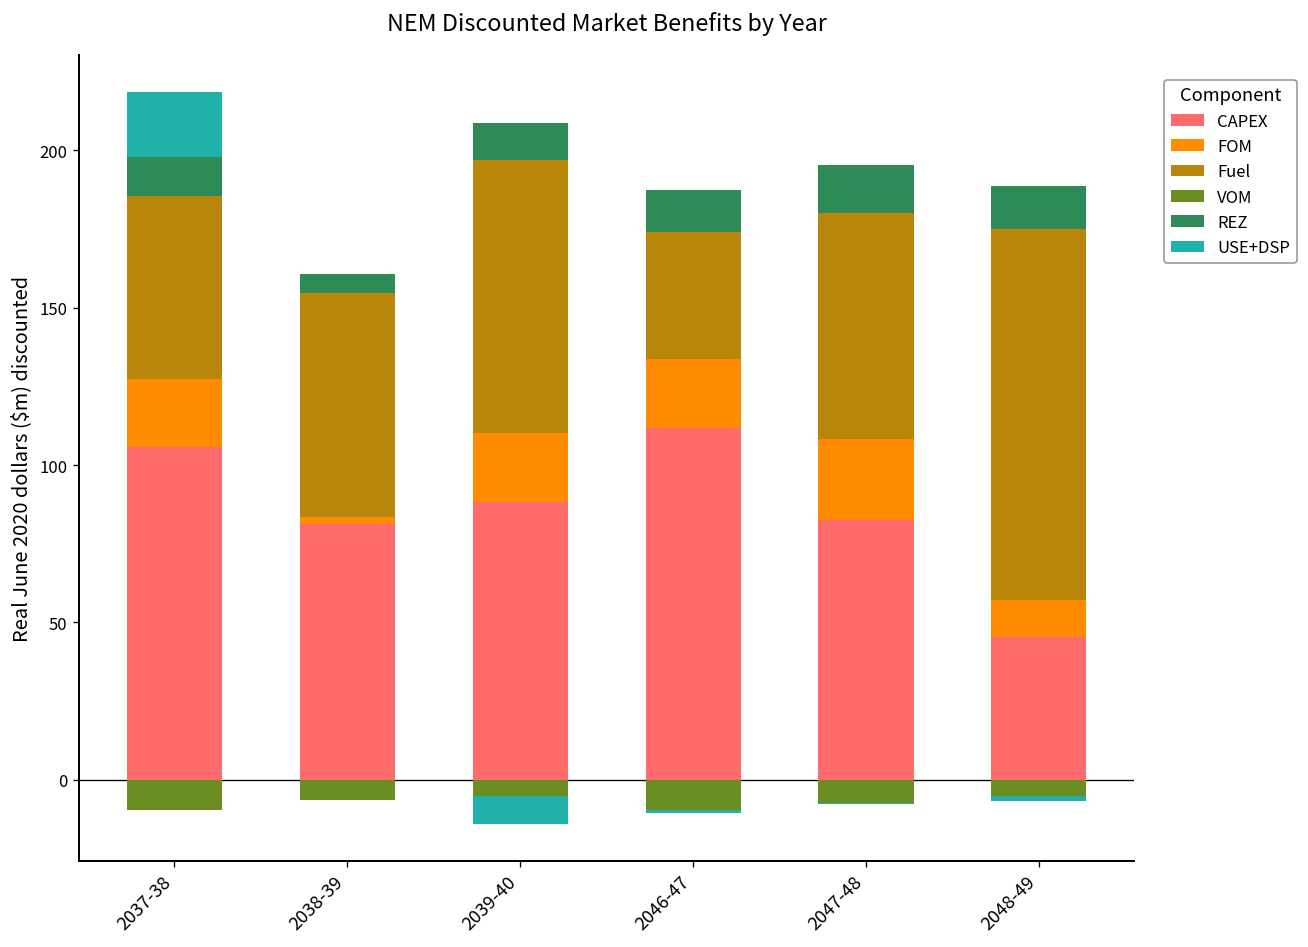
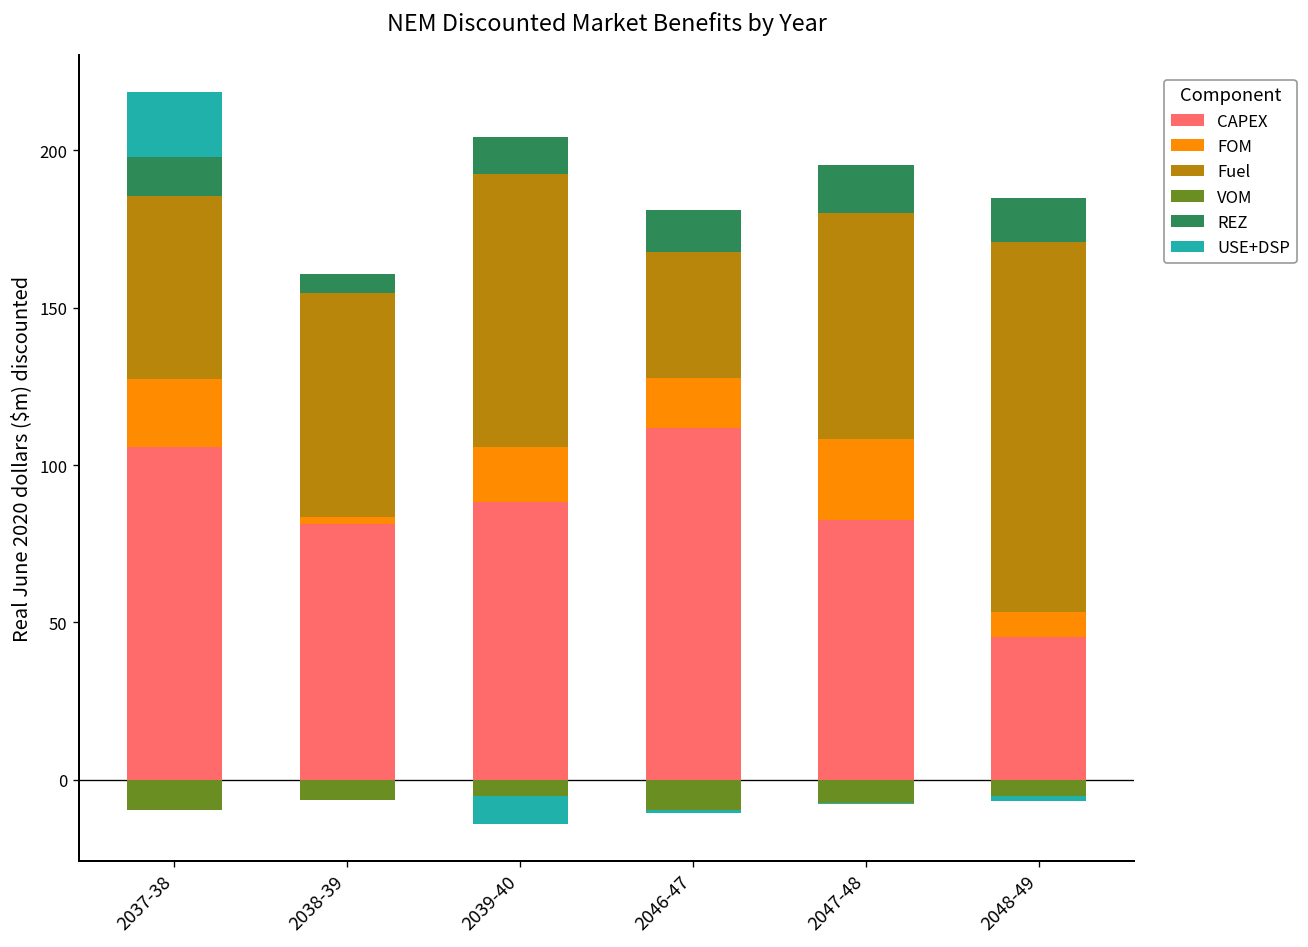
FOM, 2039-40: 22 -> 18
FOM, 2046-47: 22 -> 16
FOM, 2048-49: 12 -> 8
